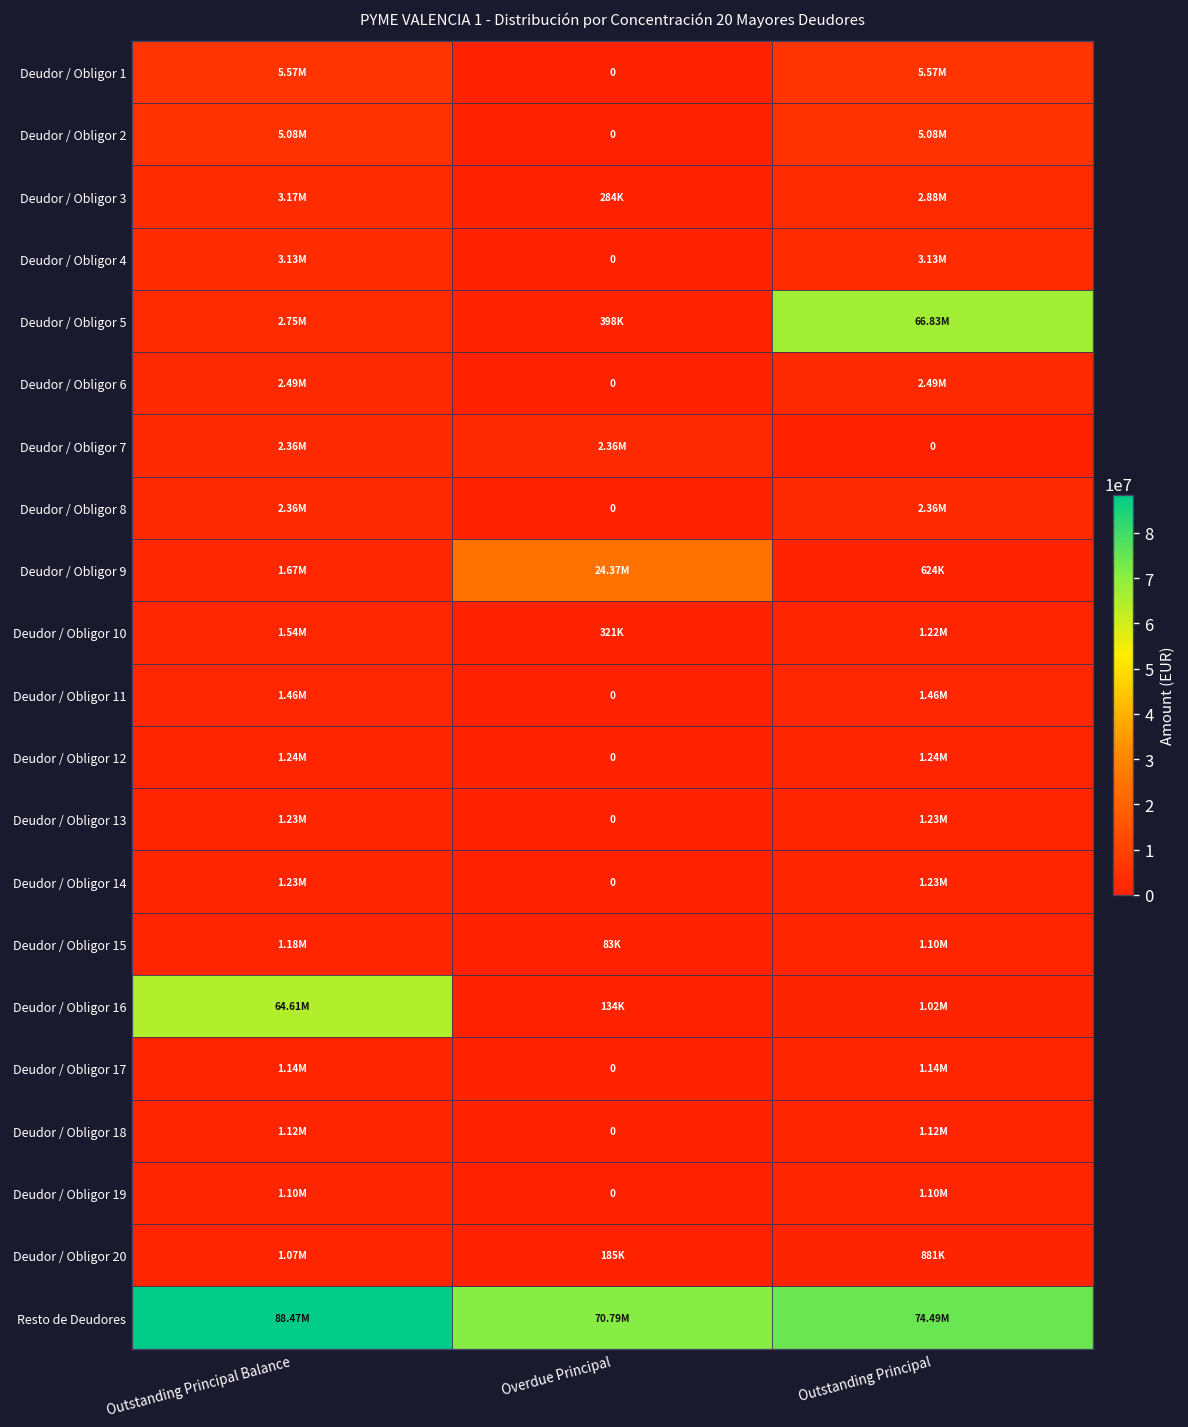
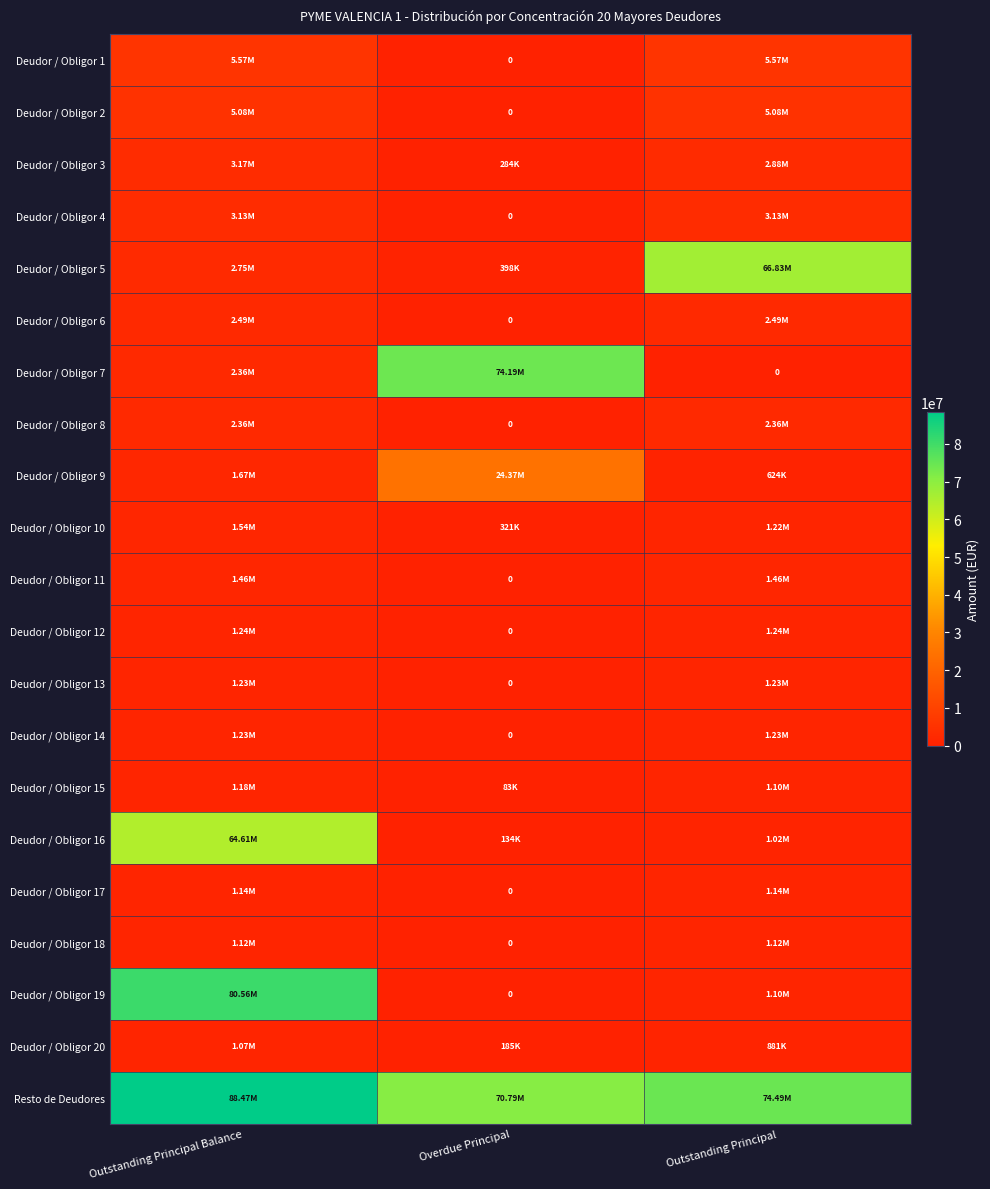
Deudor / Obligor 7, Overdue Principal: 2.36M -> 74.19M
Deudor / Obligor 19, Outstanding Principal Balance: 1.10M -> 80.56M
